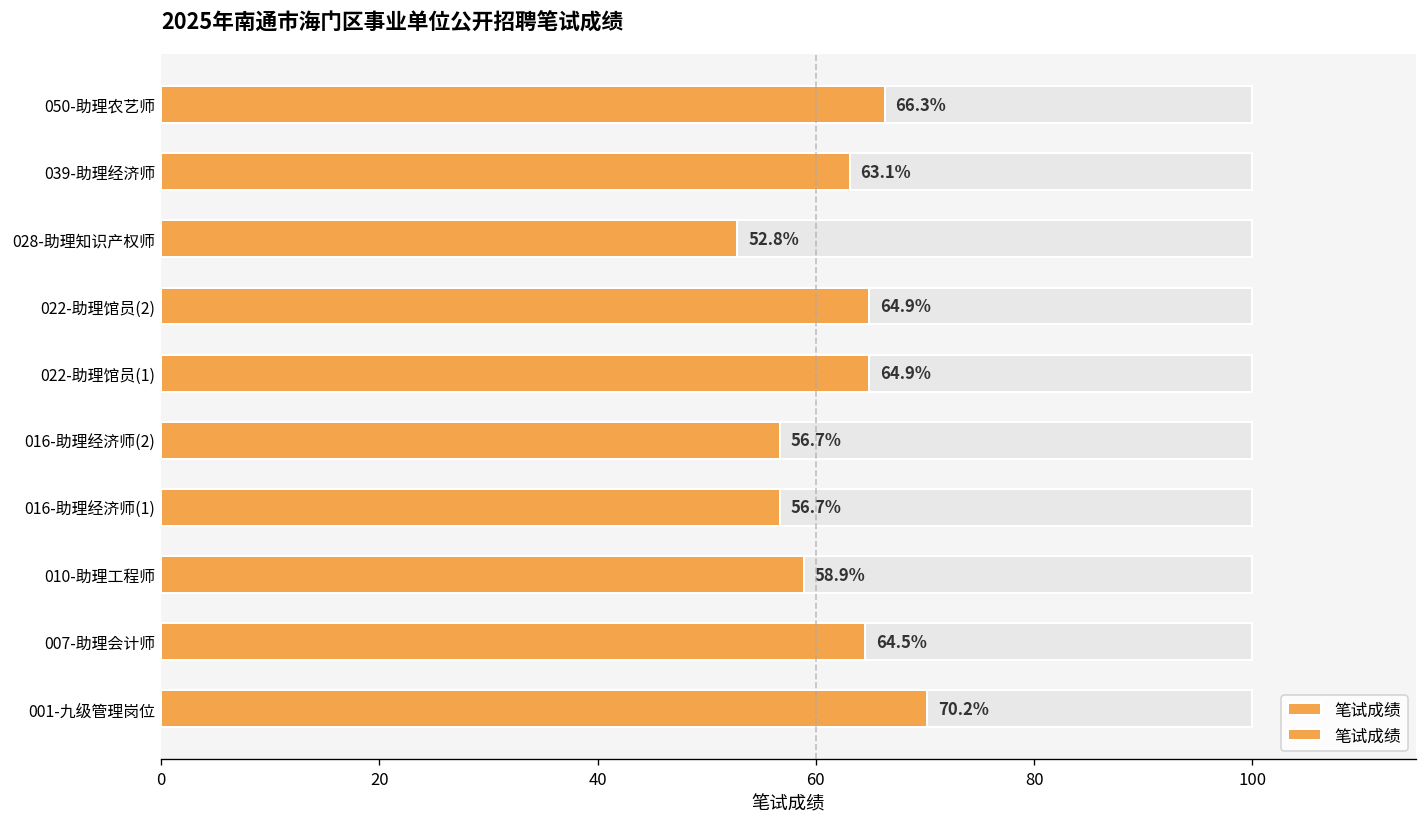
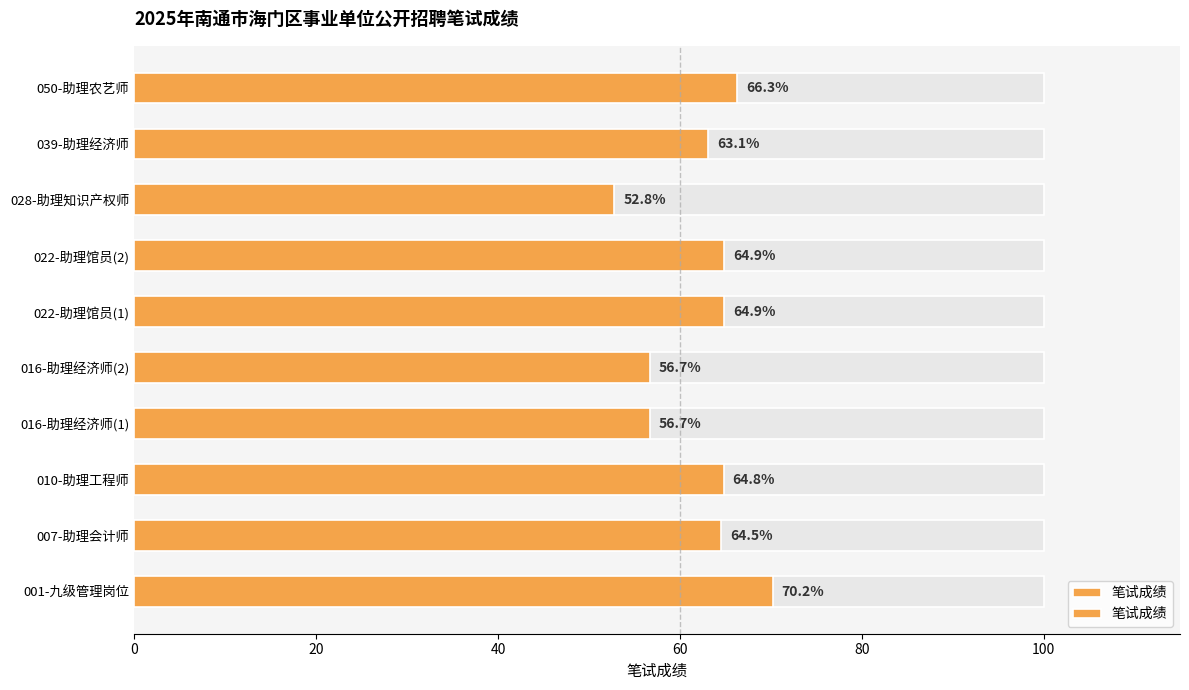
笔试成绩, 010-助理工程师: 58.9% -> 64.8%
